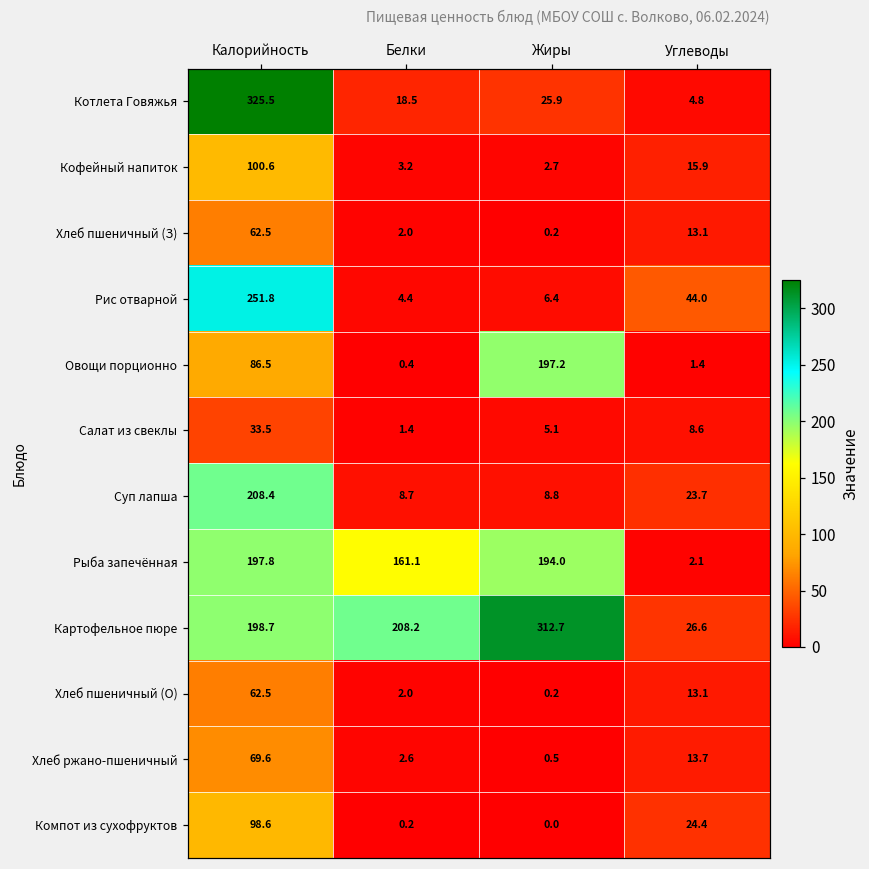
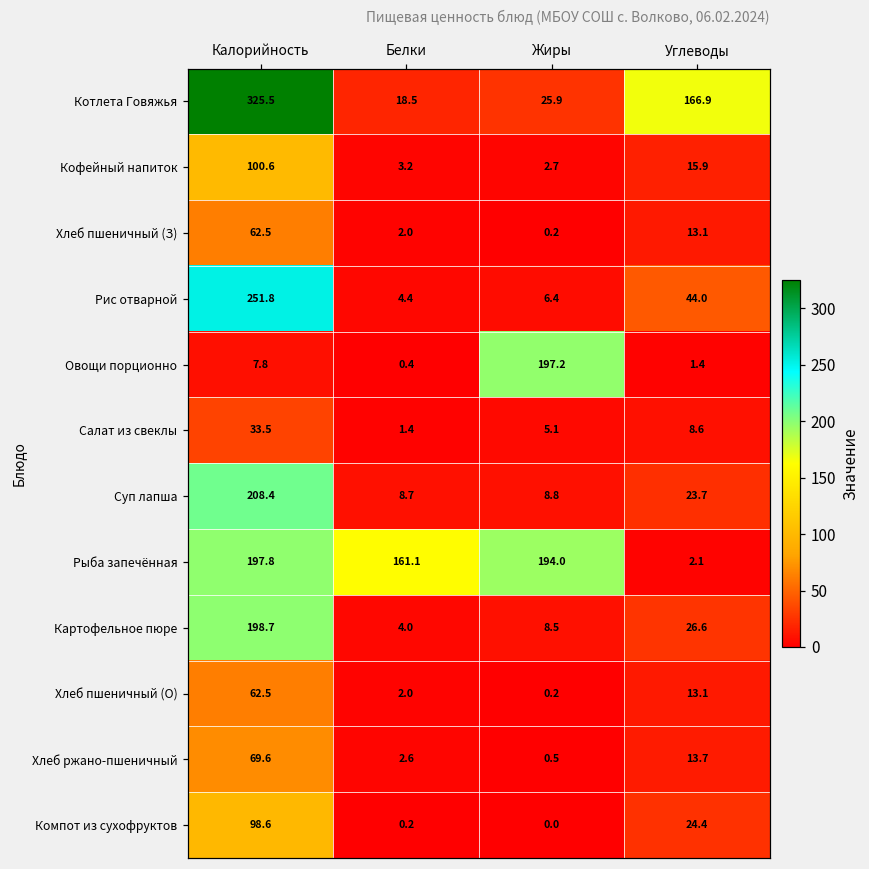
Котлета Говяжья, Углеводы: 4.8 -> 166.9
Овощи порционно, Калорийность: 86.5 -> 7.8
Картофельное пюре, Белки: 208.2 -> 4.0
Картофельное пюре, Жиры: 312.7 -> 8.5
